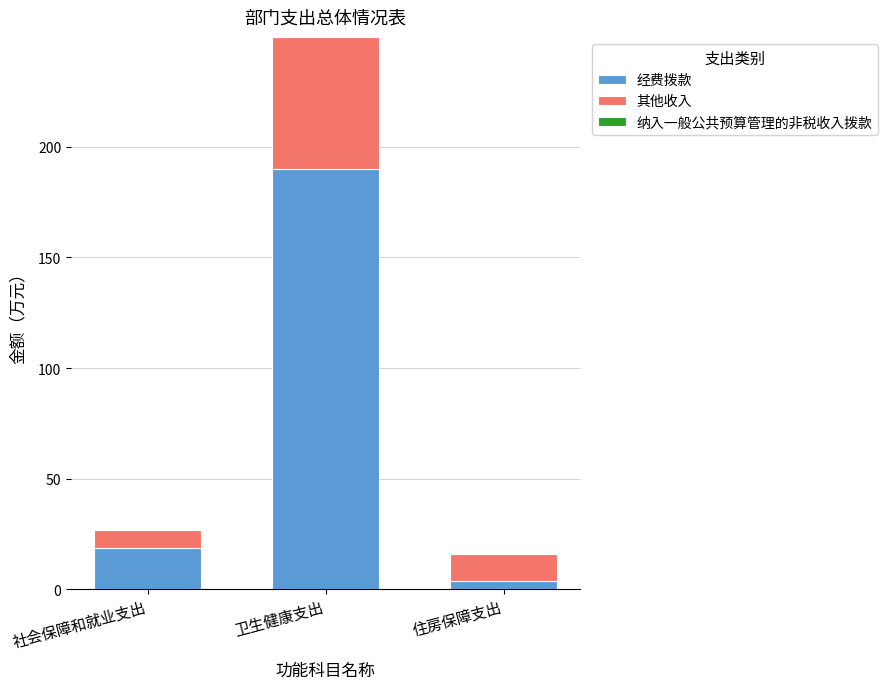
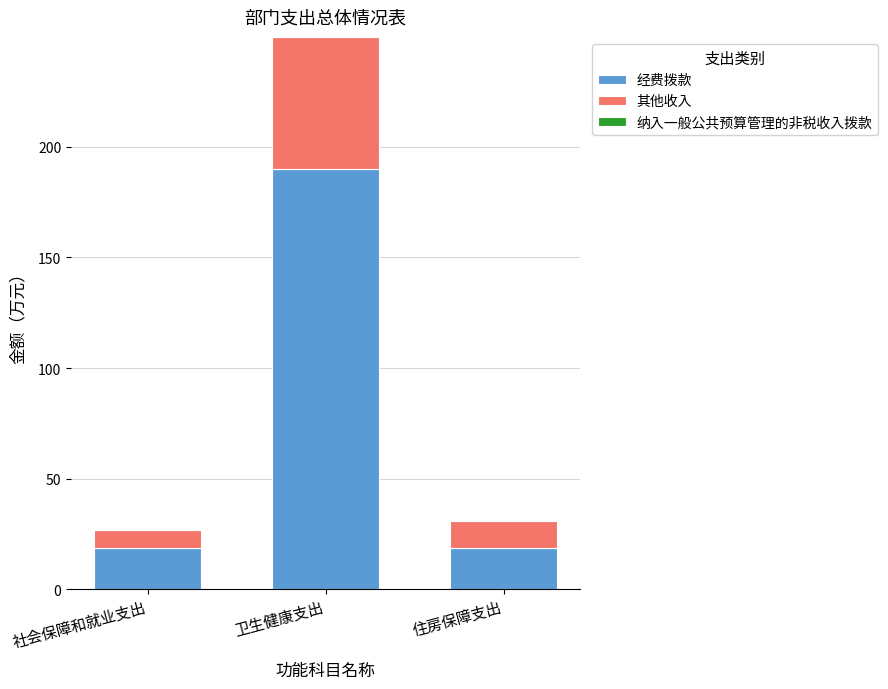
经费拨款, 住房保障支出: 4 -> 19
